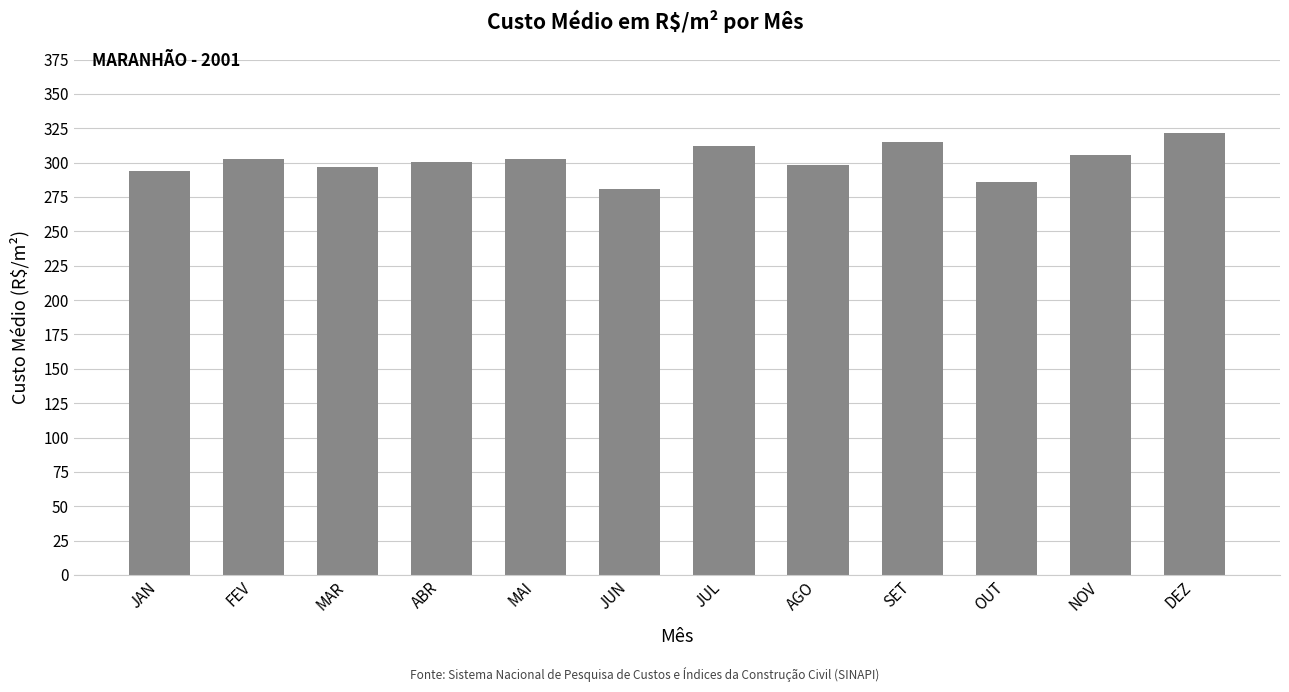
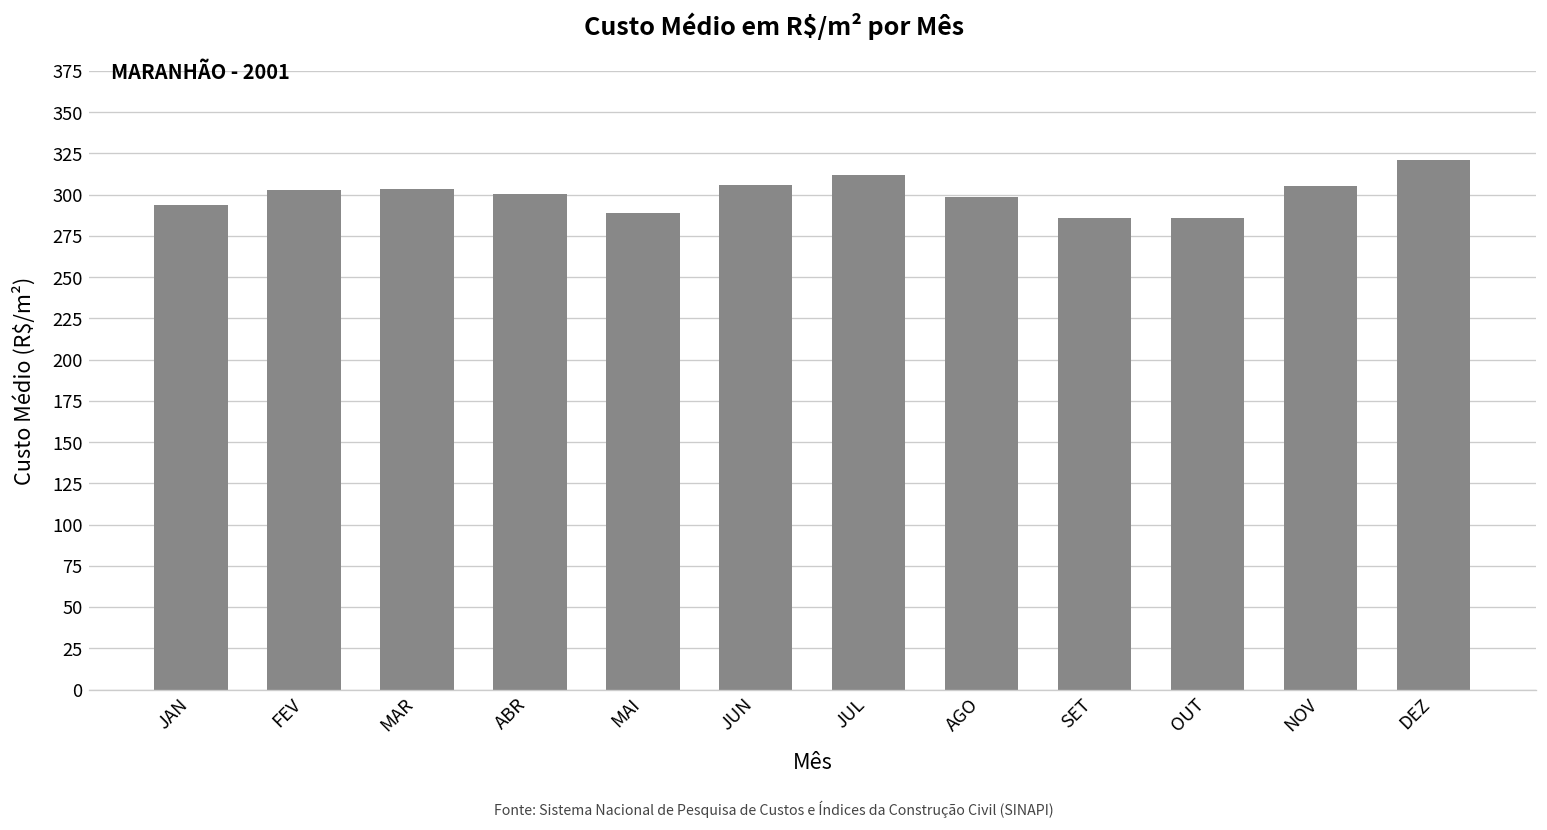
MAR: 297 -> 304
MAI: 303 -> 289
JUN: 281 -> 306
SET: 315 -> 286
